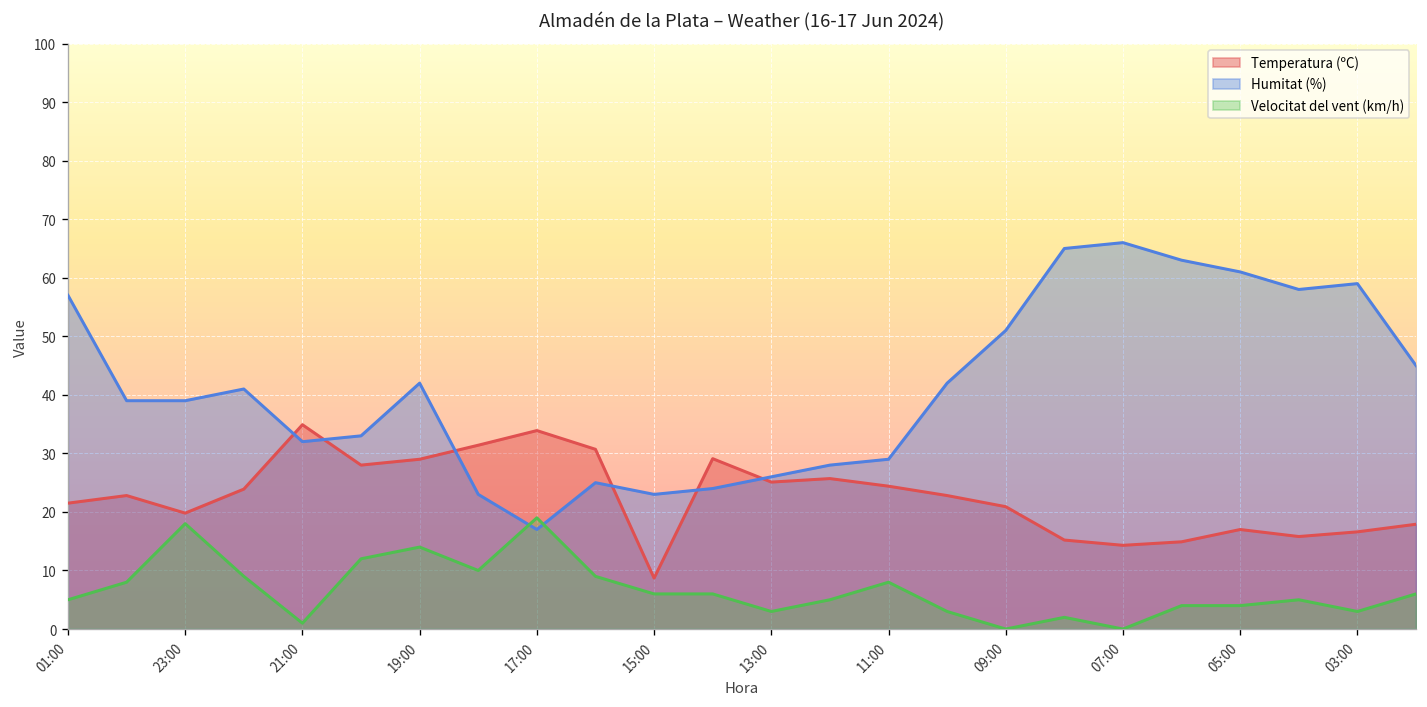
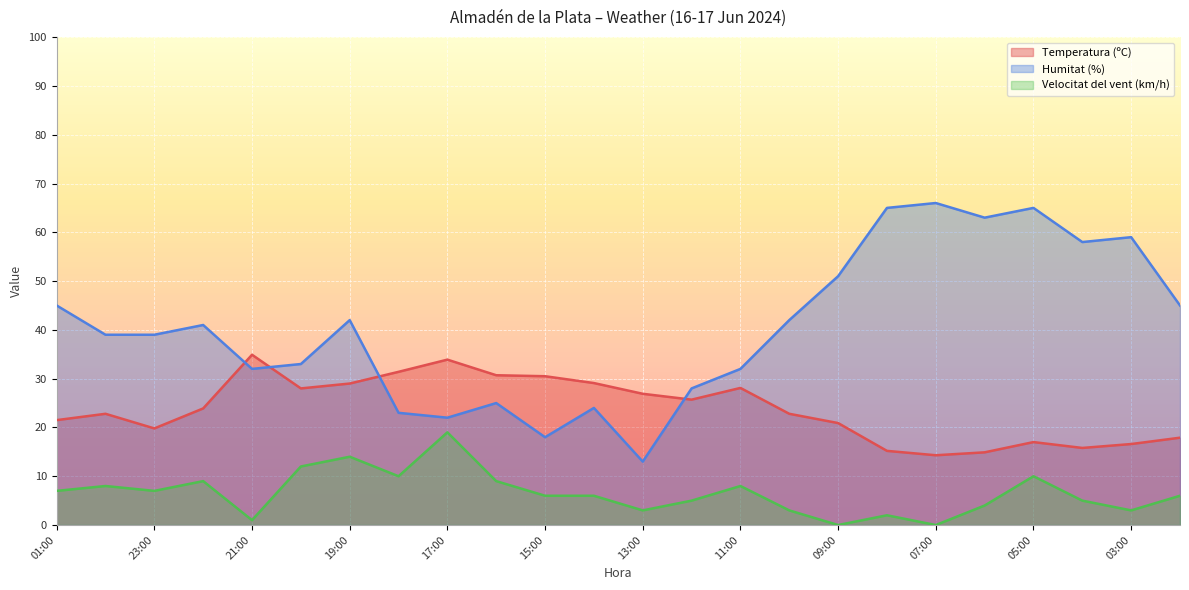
Humitat (%), 01:00: 57 -> 45
Velocitat del vent (km/h), 01:00: 5 -> 7
Velocitat del vent (km/h), 23:00: 18 -> 7
Humitat (%), 17:00: 17 -> 22
Temperatura (ºC), 15:00: 9 -> 31
Humitat (%), 15:00: 23 -> 18
Temperatura (ºC), 13:00: 25 -> 27
Humitat (%), 13:00: 26 -> 13
Temperatura (ºC), 11:00: 24 -> 28
Humitat (%), 11:00: 29 -> 32
Humitat (%), 05:00: 61 -> 65
Velocitat del vent (km/h), 05:00: 4 -> 10
